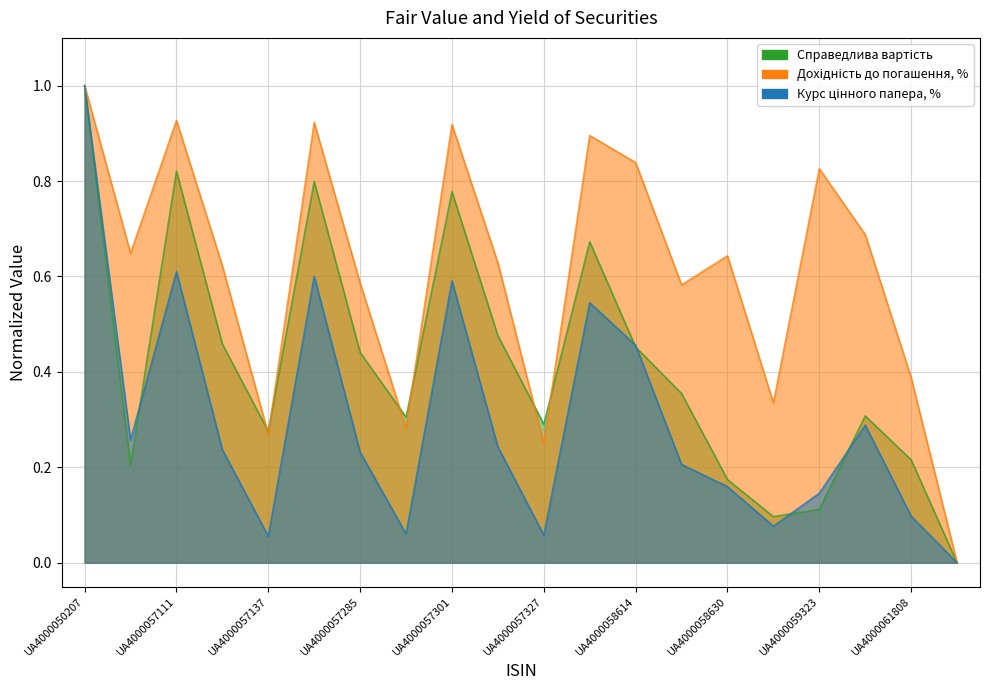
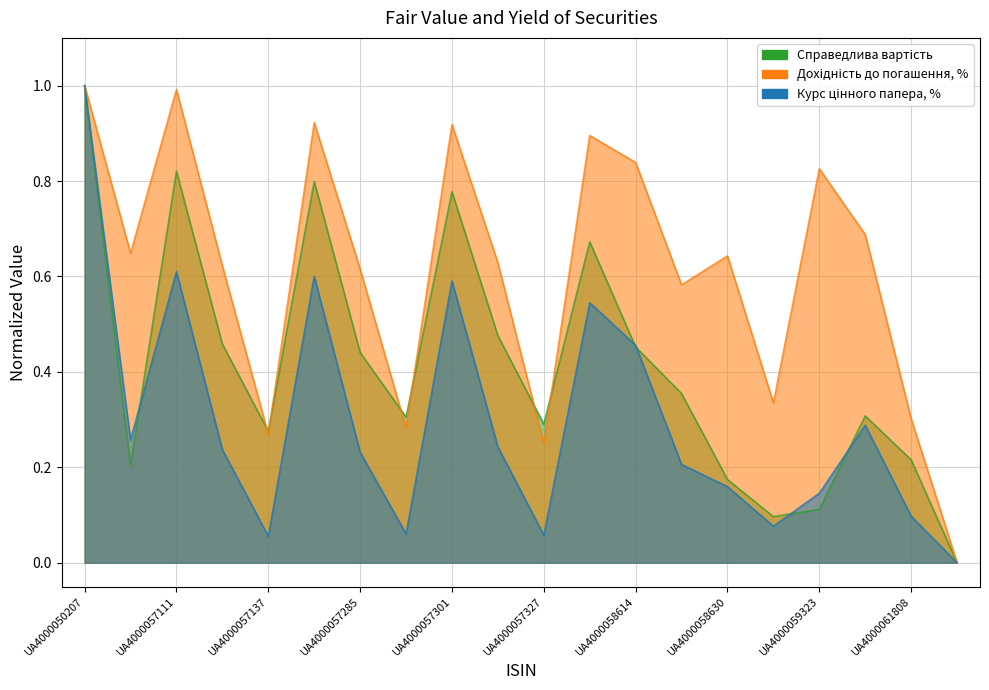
Дохідність до погашення, %, UA4000057111: 0.93 -> 0.99
Дохідність до погашення, %, UA4000057285: 0.59 -> 0.62
Дохідність до погашення, %, UA4000061808: 0.39 -> 0.30
